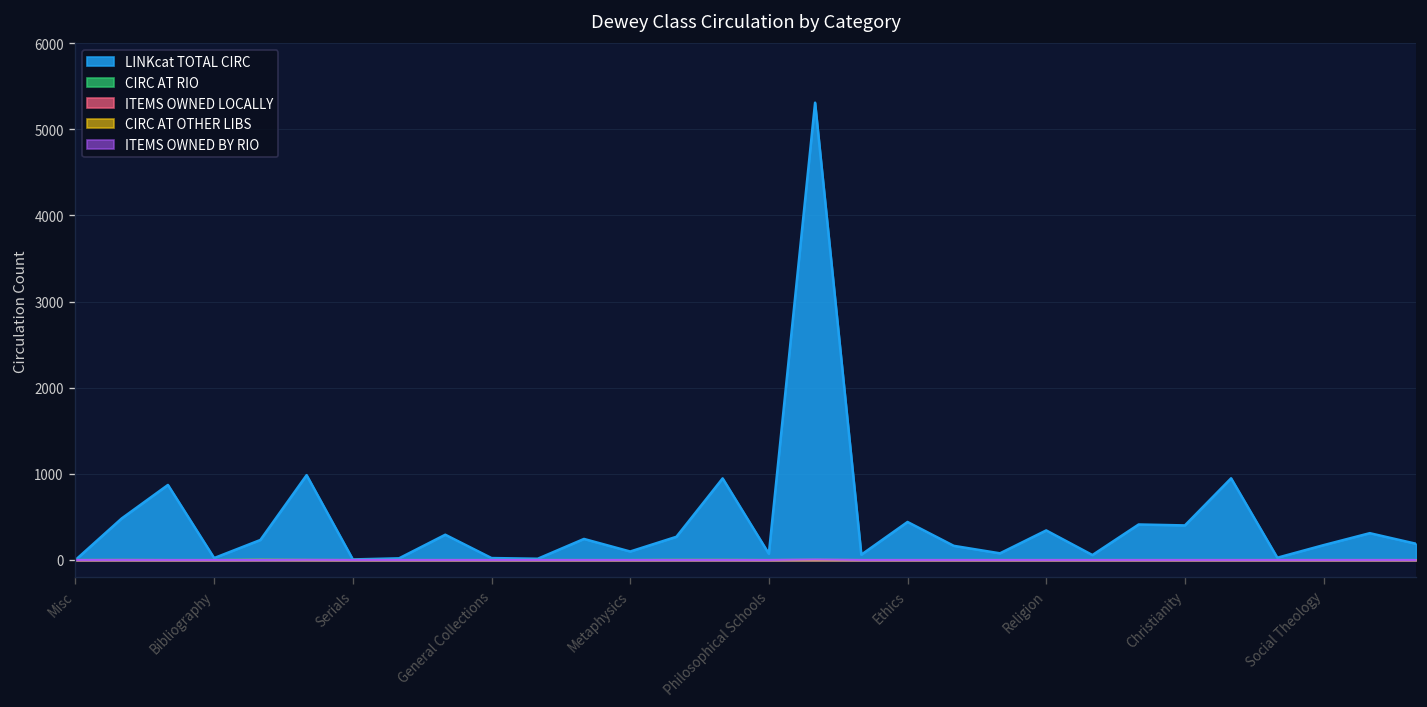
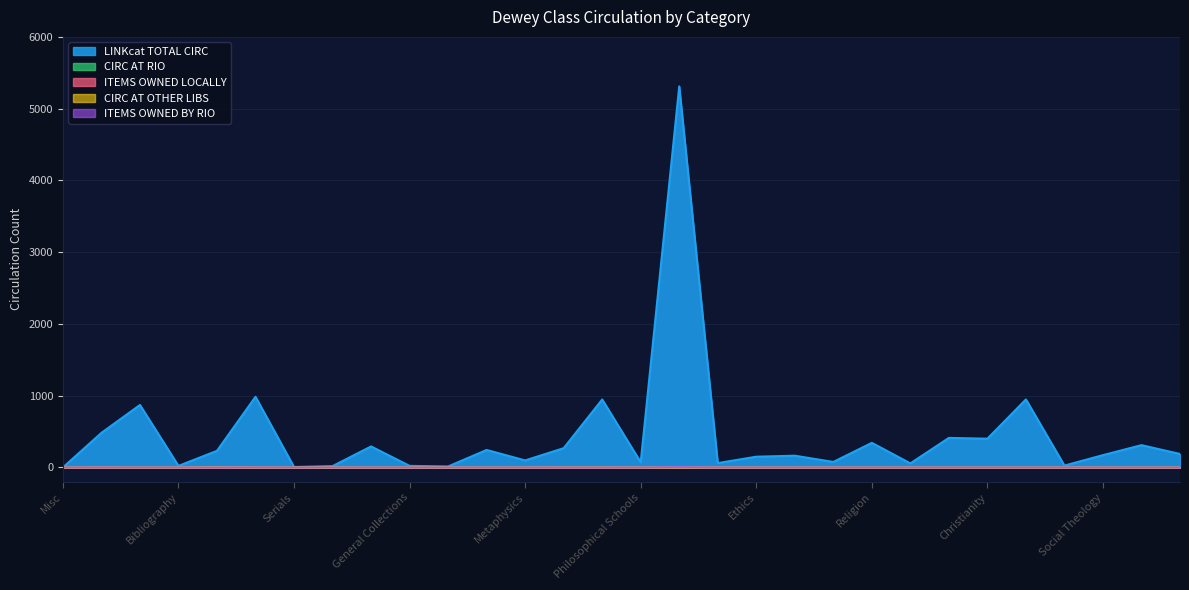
LINKcat TOTAL CIRC, Ethics: 400 -> 200
